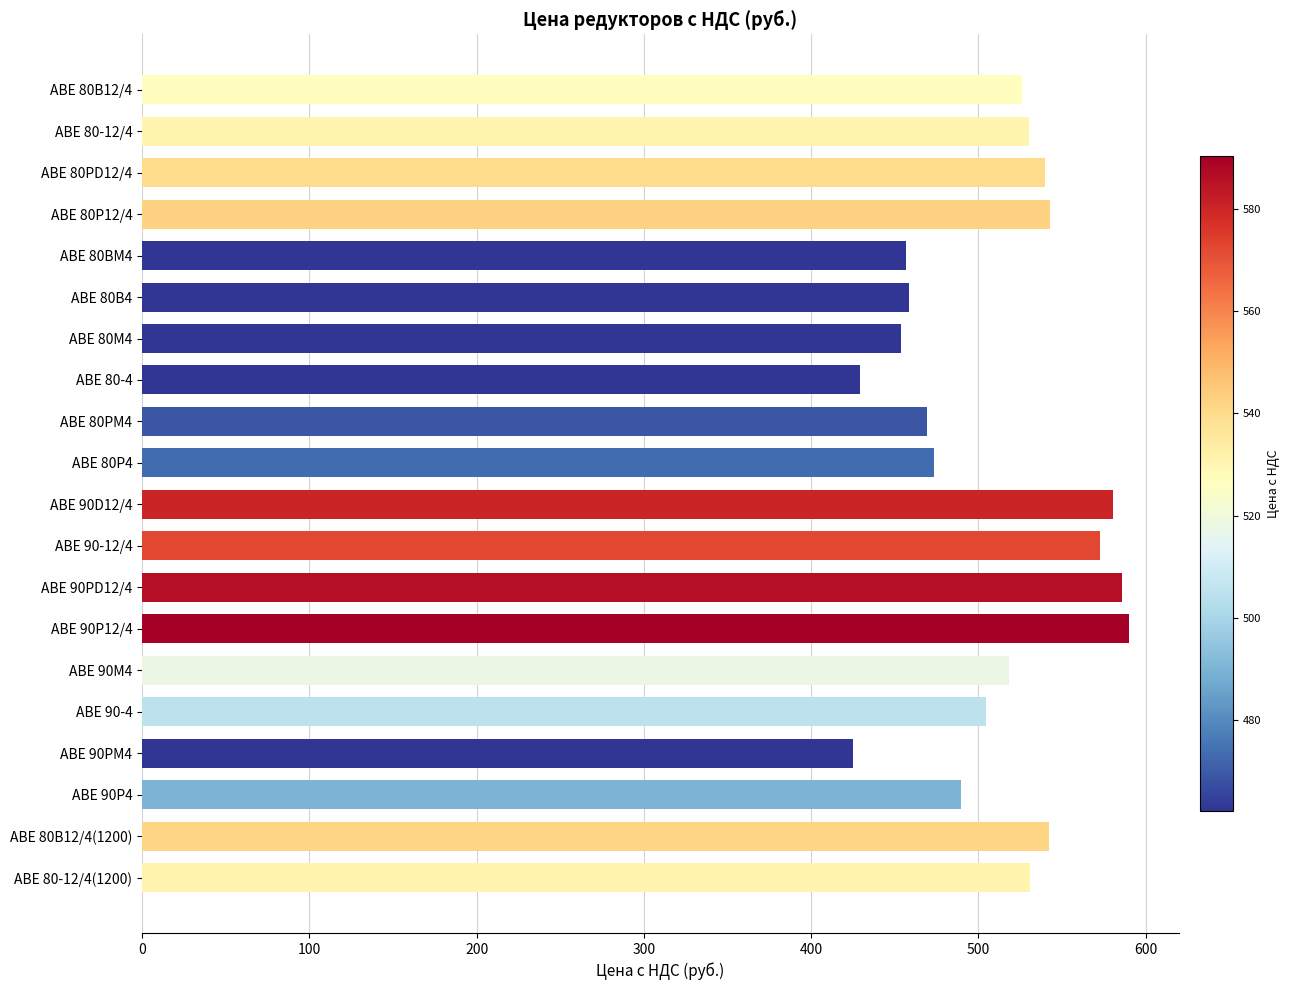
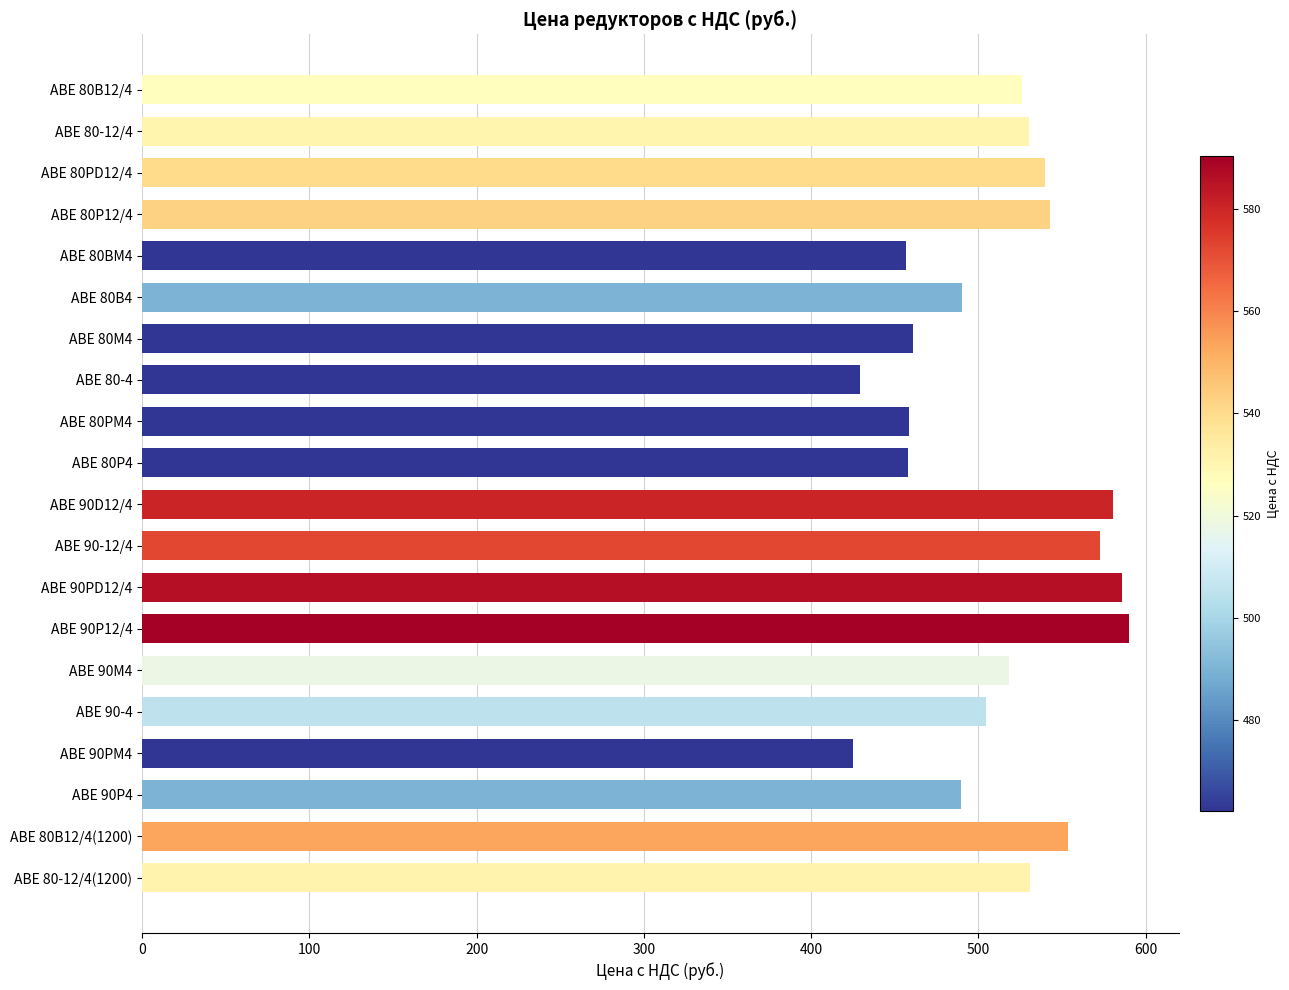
ABE 80В4: 458 -> 490
ABE 80М4: 454 -> 461
ABE 80РМ4: 469 -> 459
ABE 80Р4: 473 -> 458
ABE 80В12/4(1200): 542 -> 554
